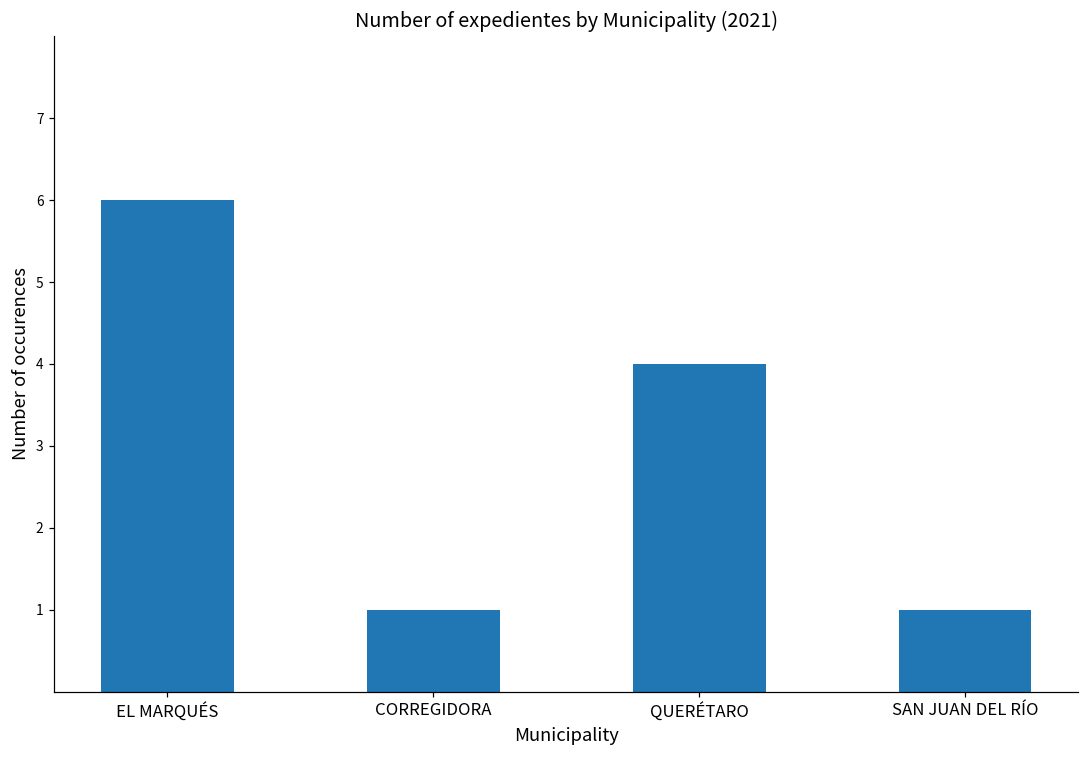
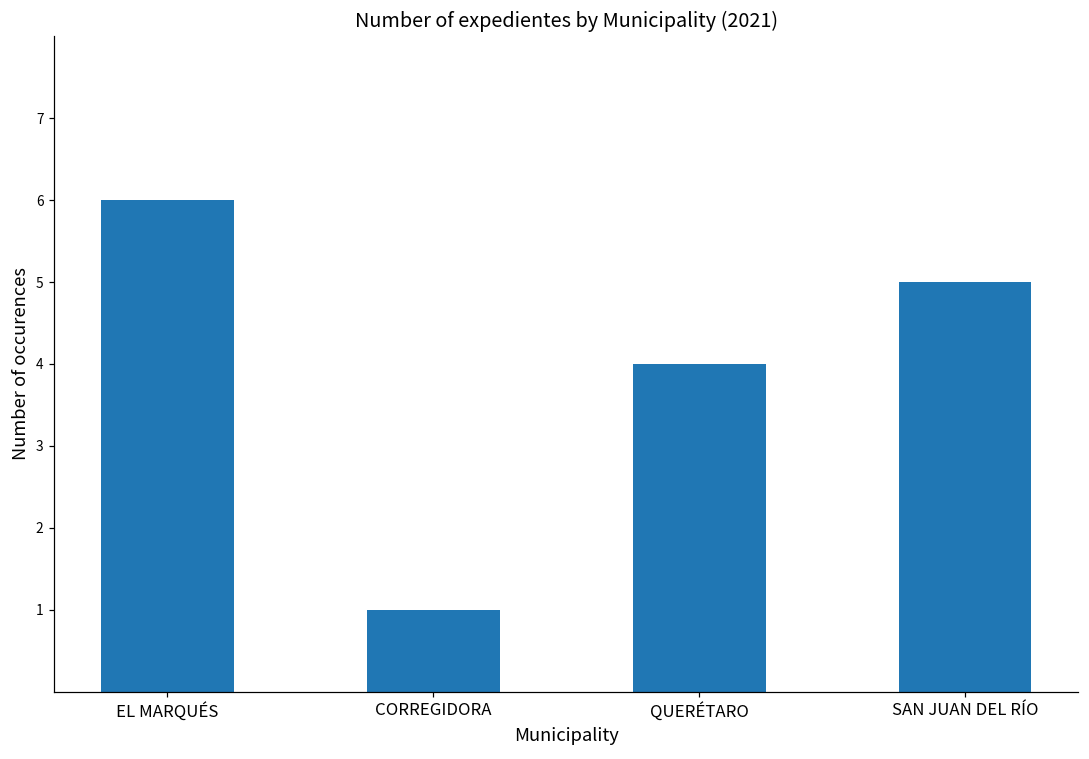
SAN JUAN DEL RÍO: 1 -> 5
